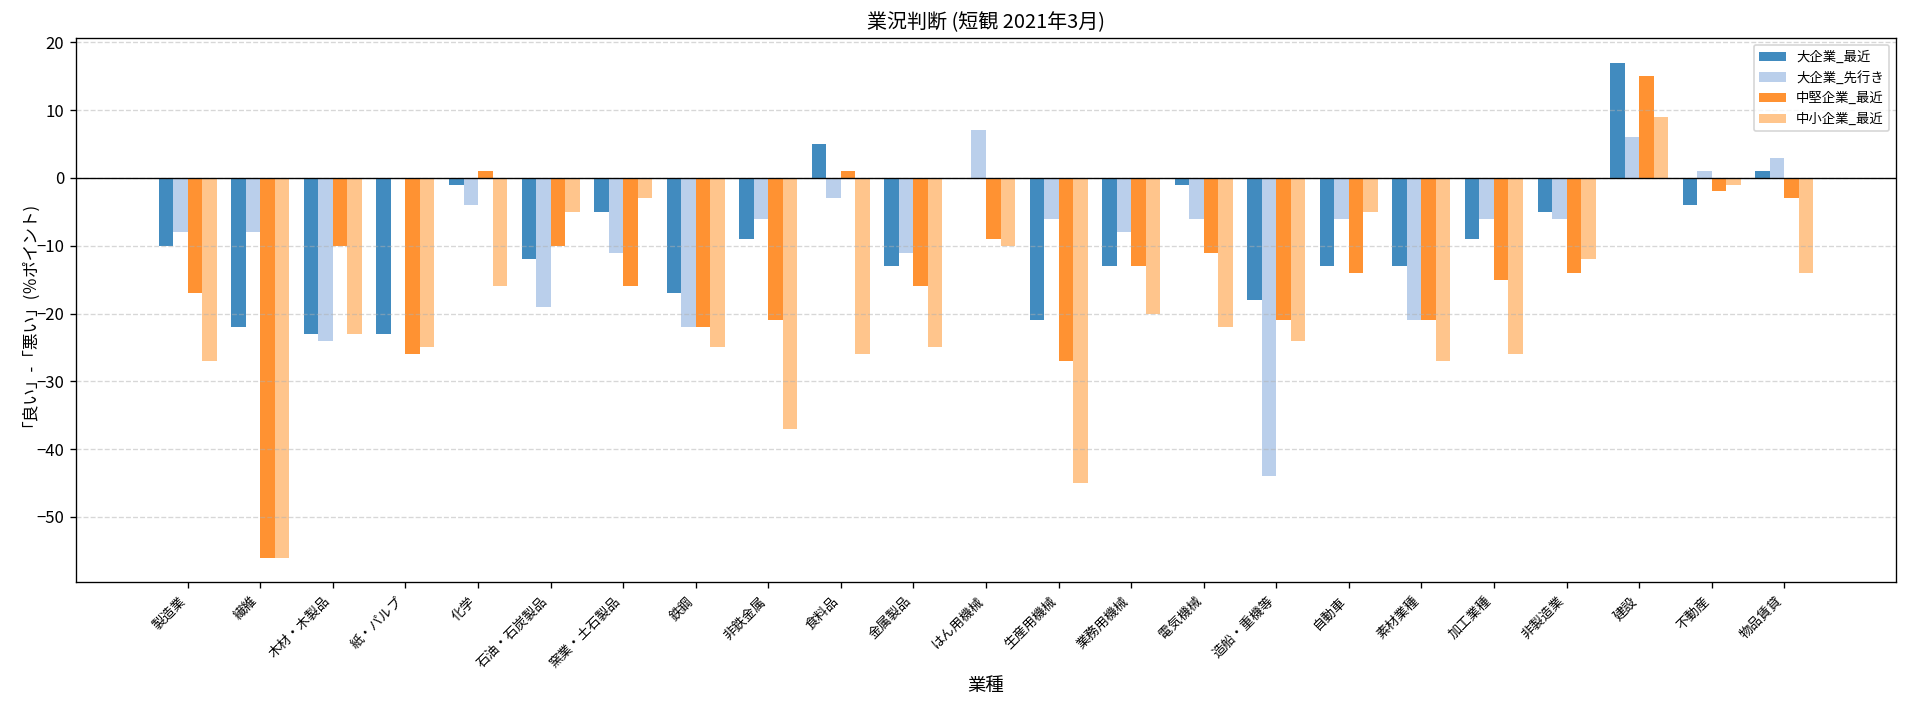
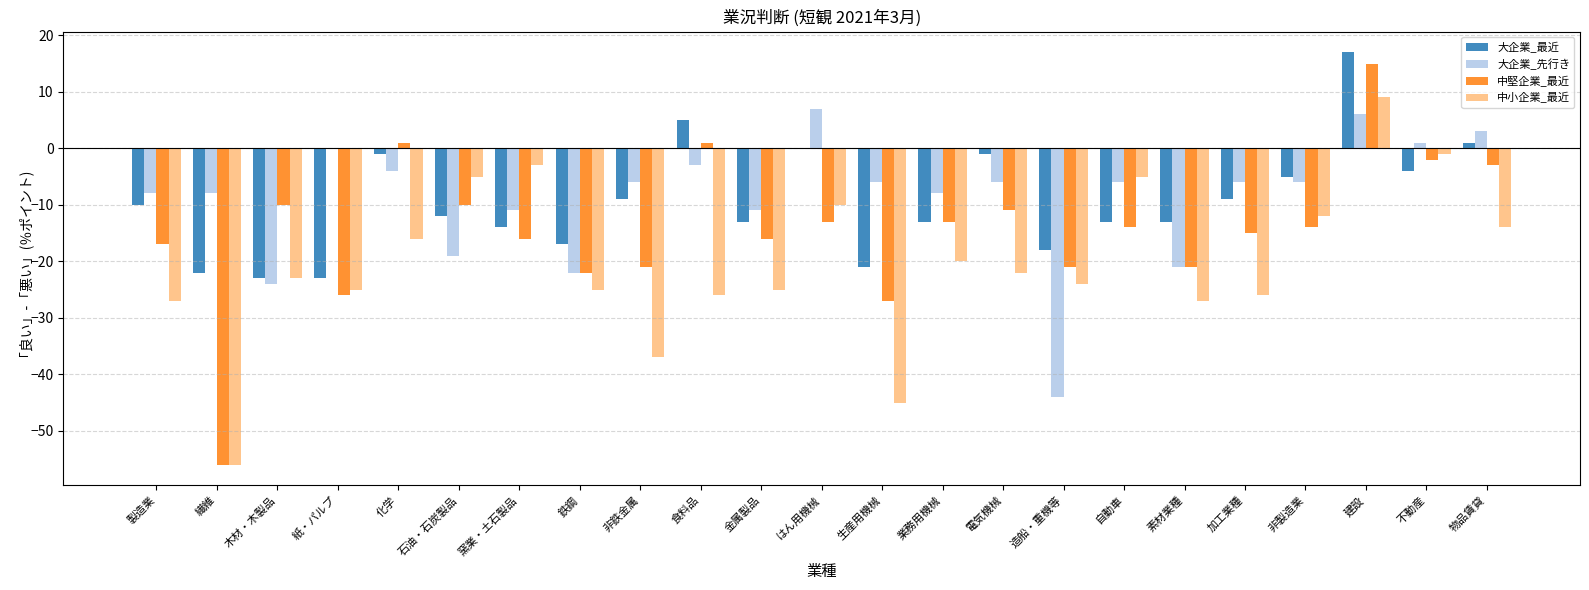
大企業_最近, 窯業・土石製品: -5 -> -14
中堅企業_最近, はん用機械: -9 -> -13
